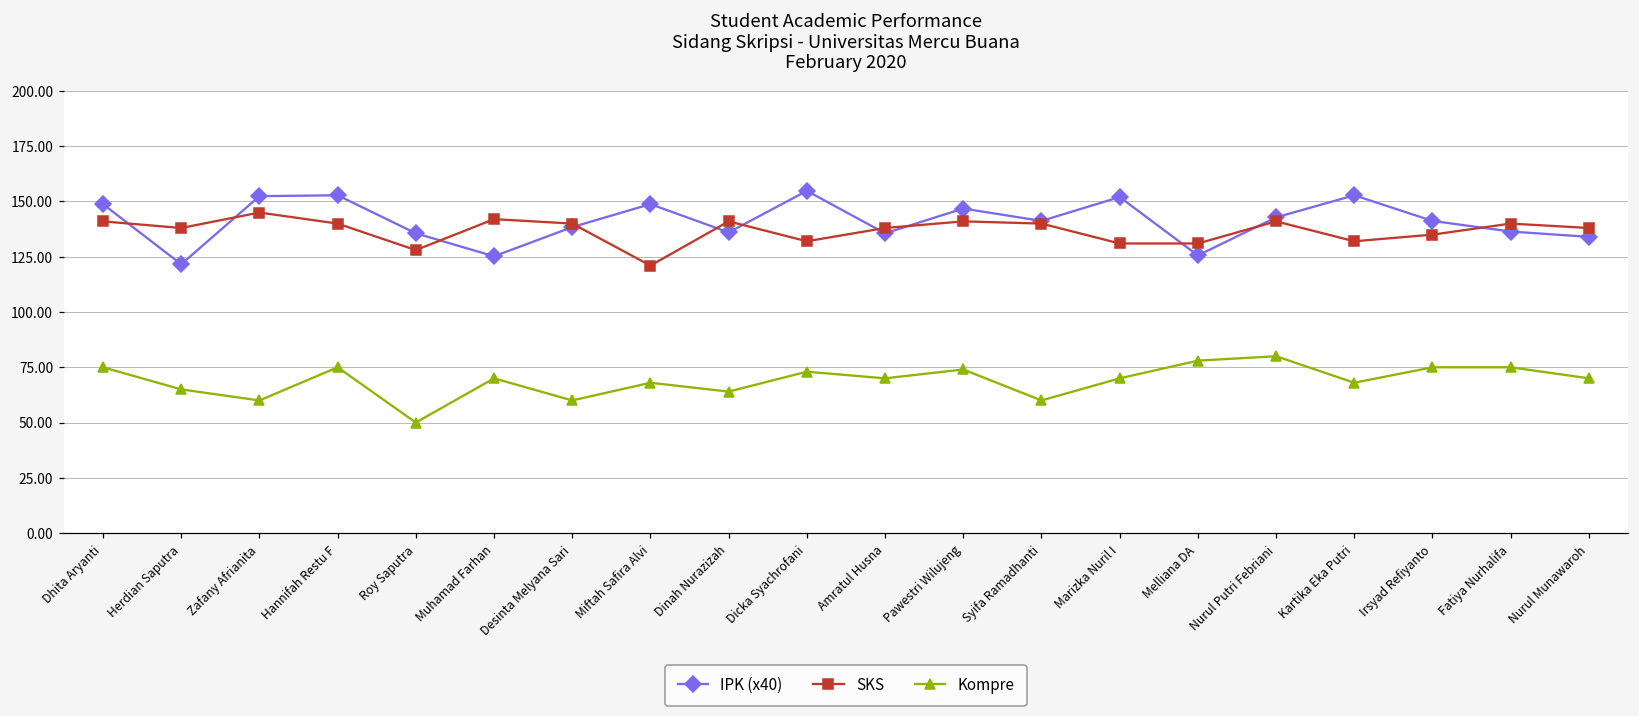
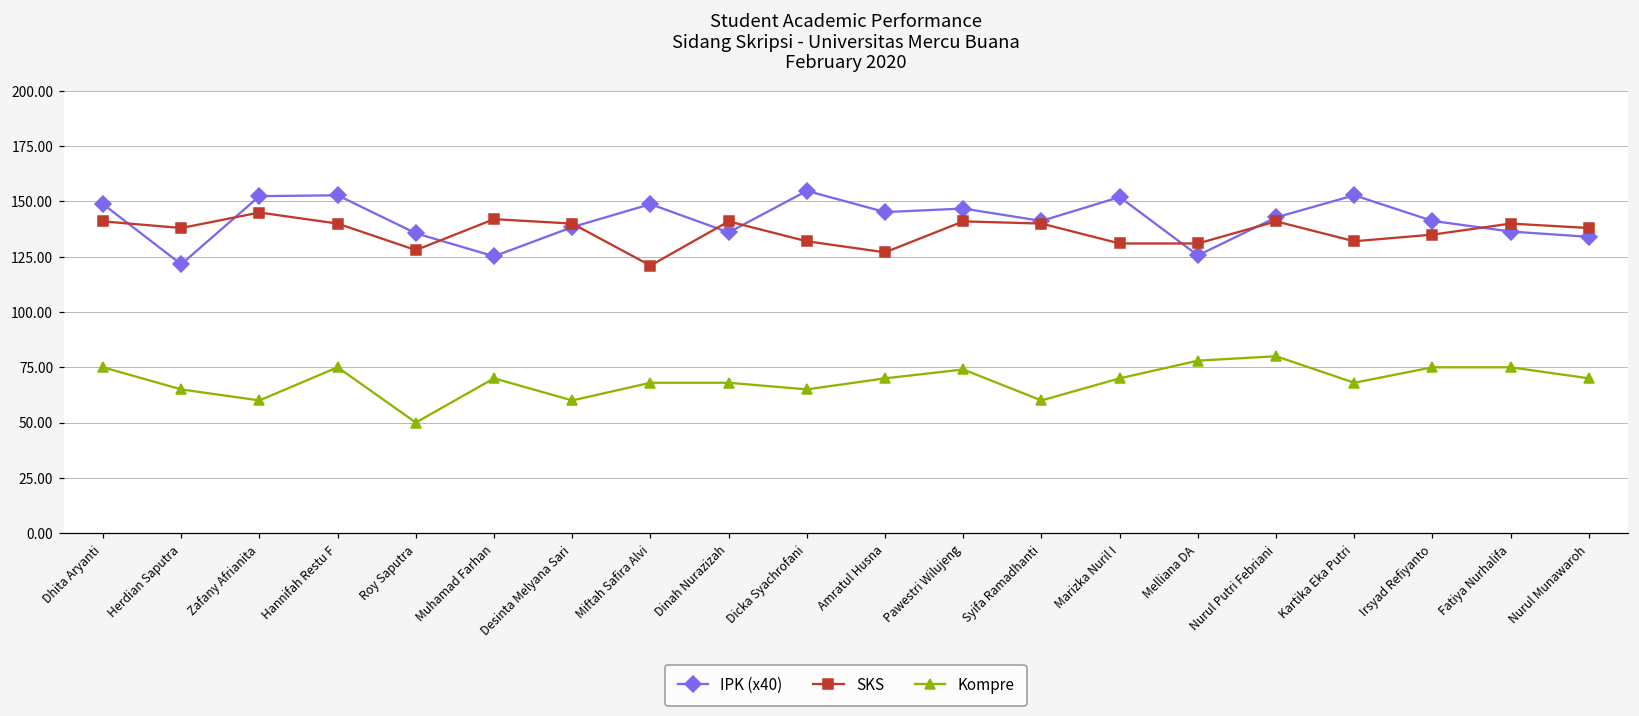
Kompre, Dinah Nurazizah: 64 -> 68
Kompre, Dicka Syachrofani: 73 -> 65
IPK (x40), Amratul Husna: 136 -> 145
SKS, Amratul Husna: 138 -> 127
